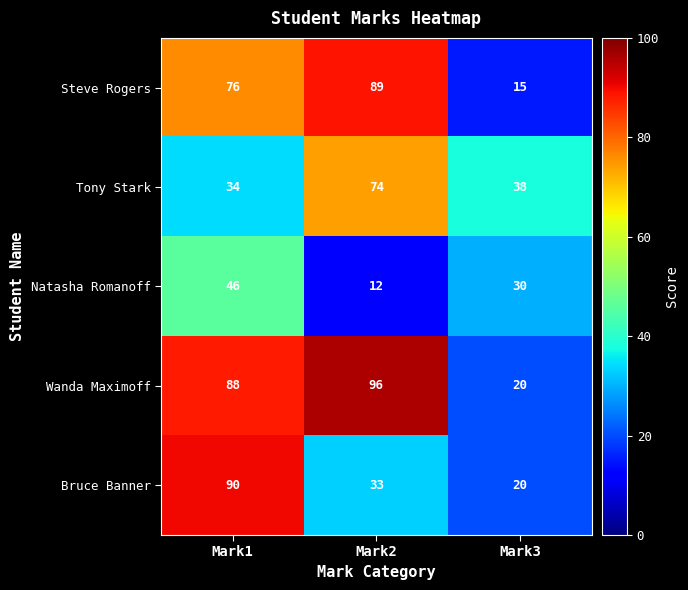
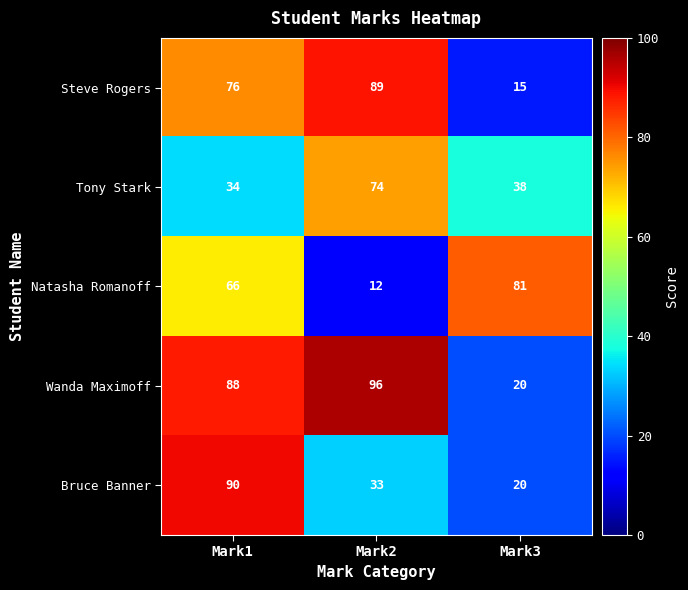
Natasha Romanoff, Mark1: 46 -> 66
Natasha Romanoff, Mark3: 30 -> 81
